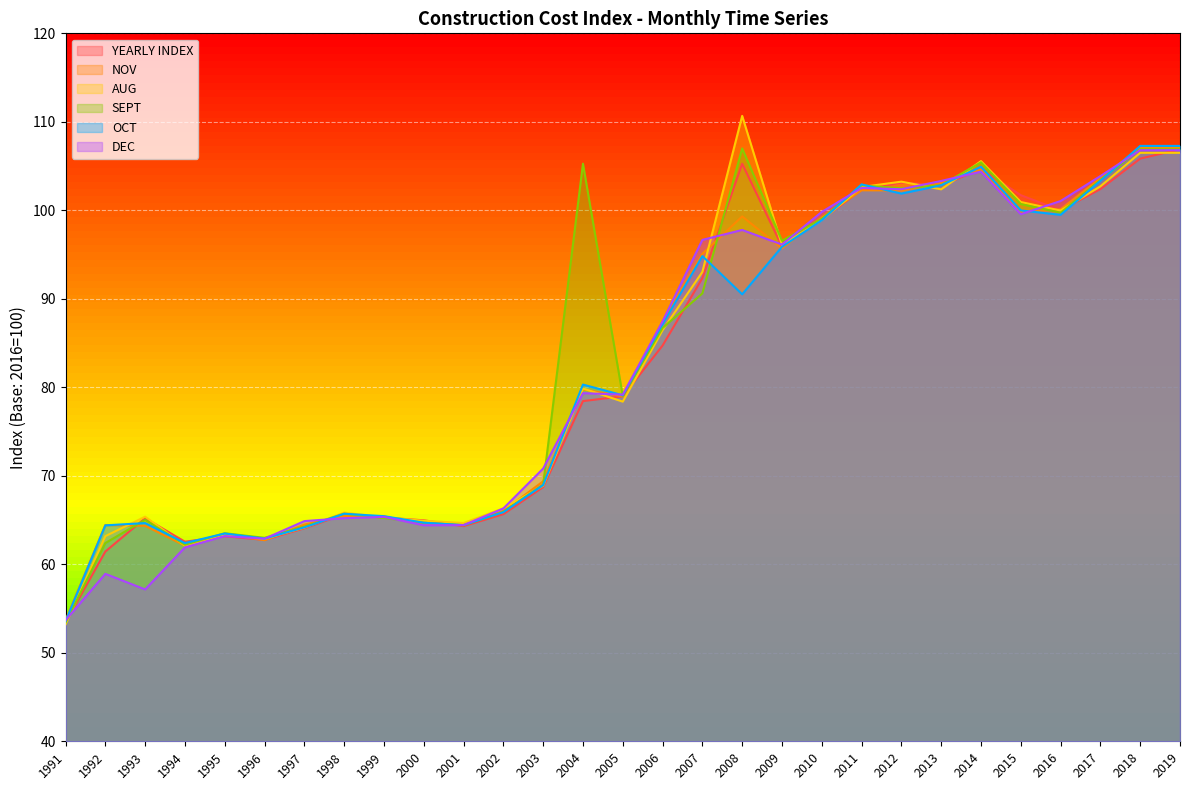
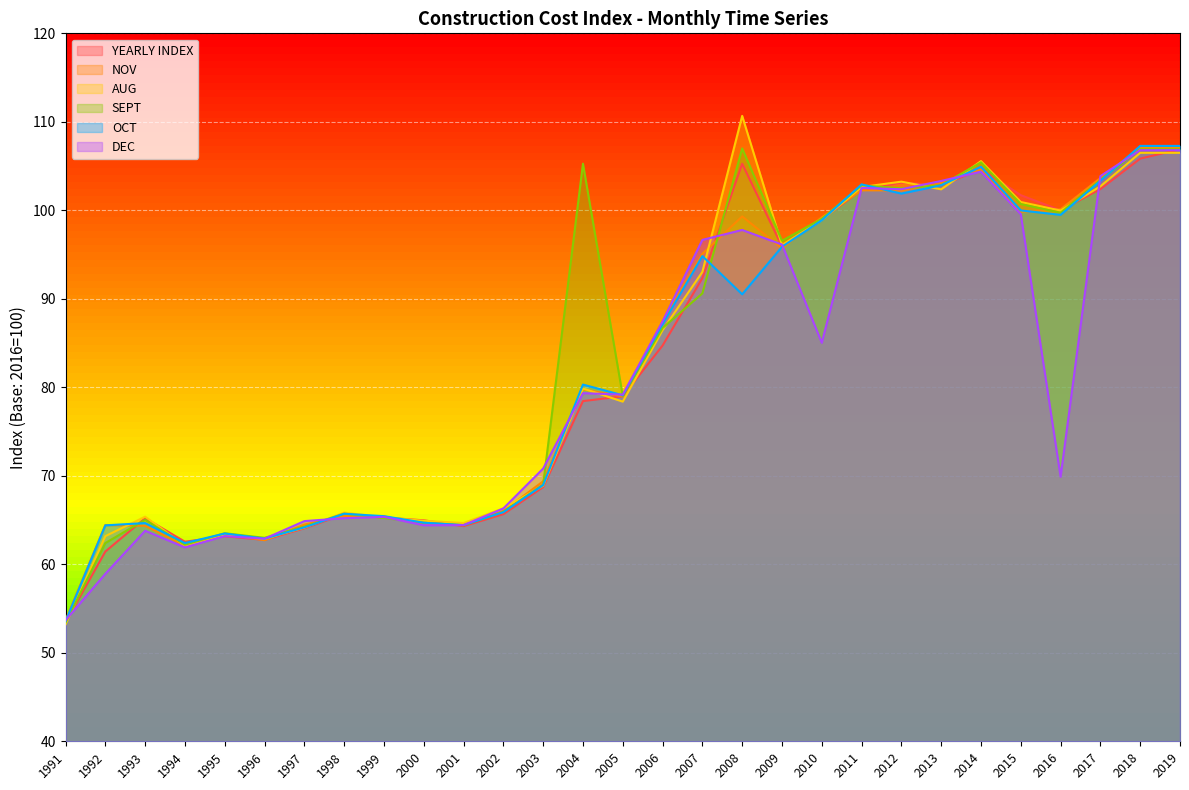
DEC, 1993: 57 -> 64
DEC, 2010: 100 -> 85
DEC, 2016: 101 -> 70
